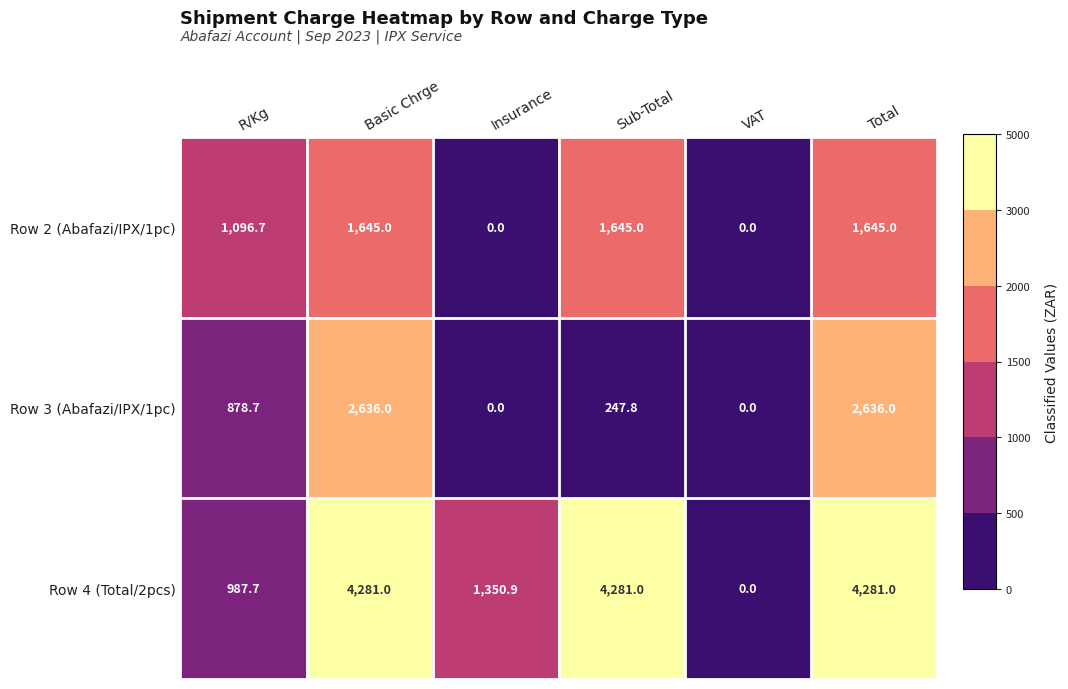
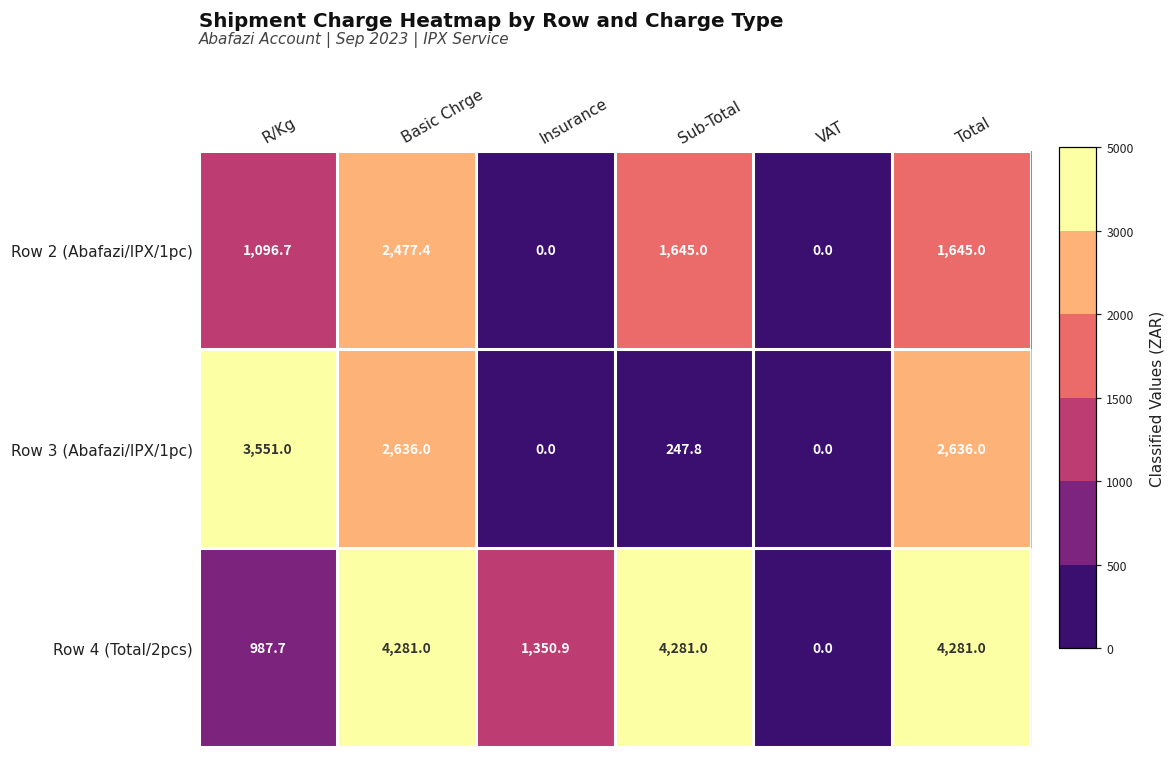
Shipment Charge Heatmap by Row and Charge Type, Row 2 (Abafazi/IPX/1pc), Basic Chrge: 1,645.0 -> 2,477.4
Shipment Charge Heatmap by Row and Charge Type, Row 3 (Abafazi/IPX/1pc), R/Kg: 878.7 -> 3,551.0
